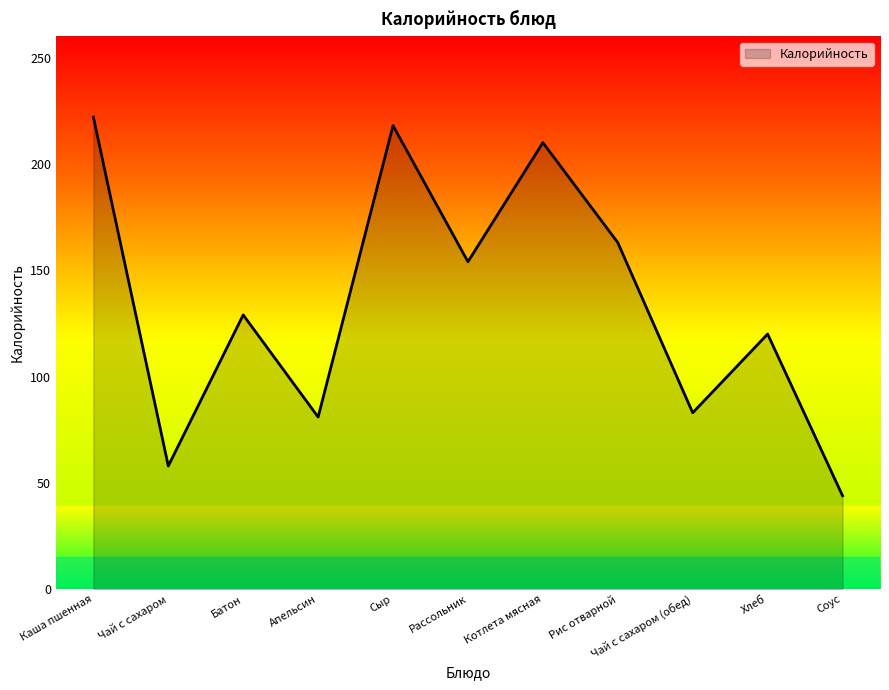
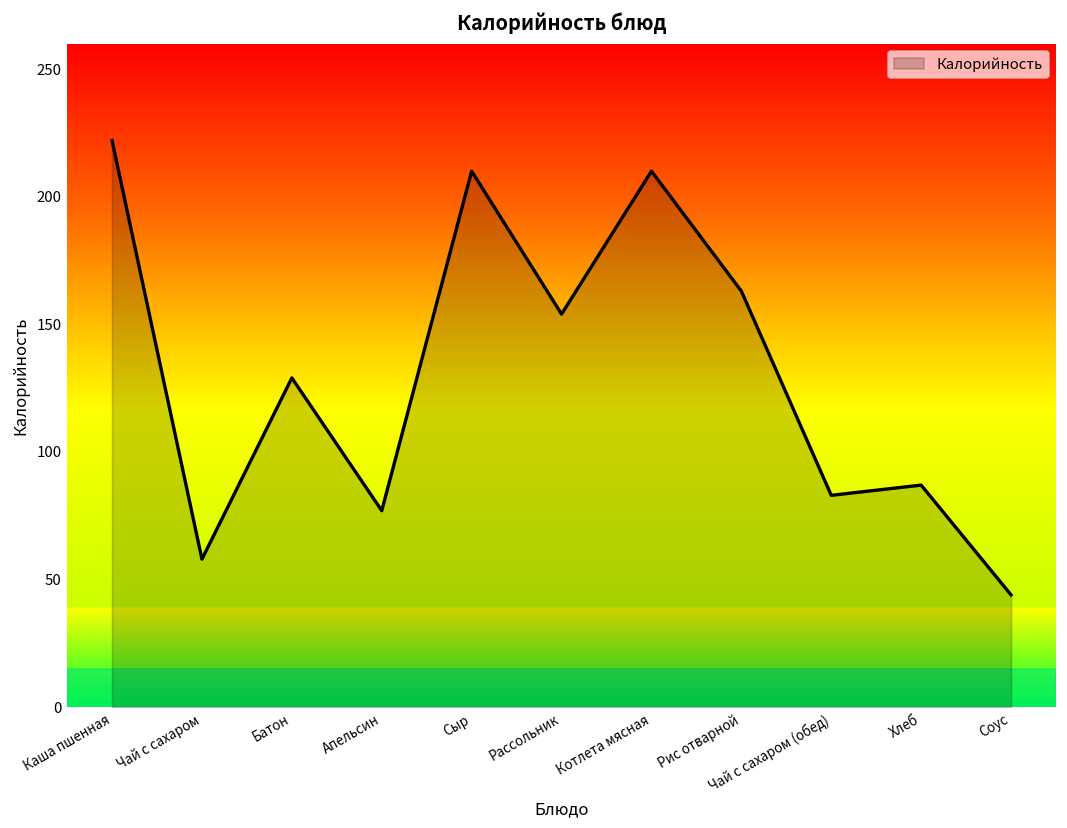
Апельсин: 81 -> 77
Сыр: 218 -> 210
Хлеб: 120 -> 87
